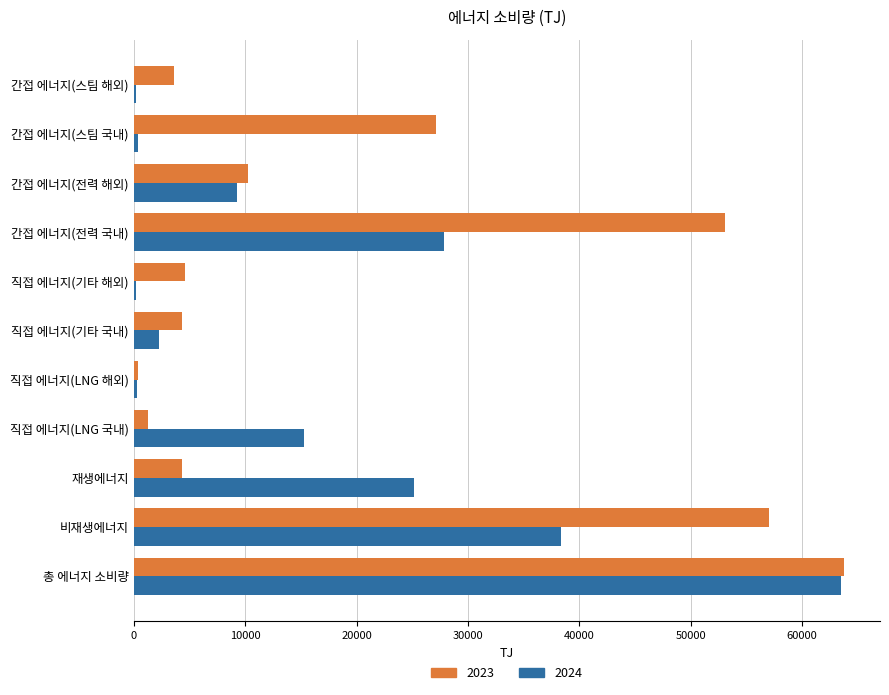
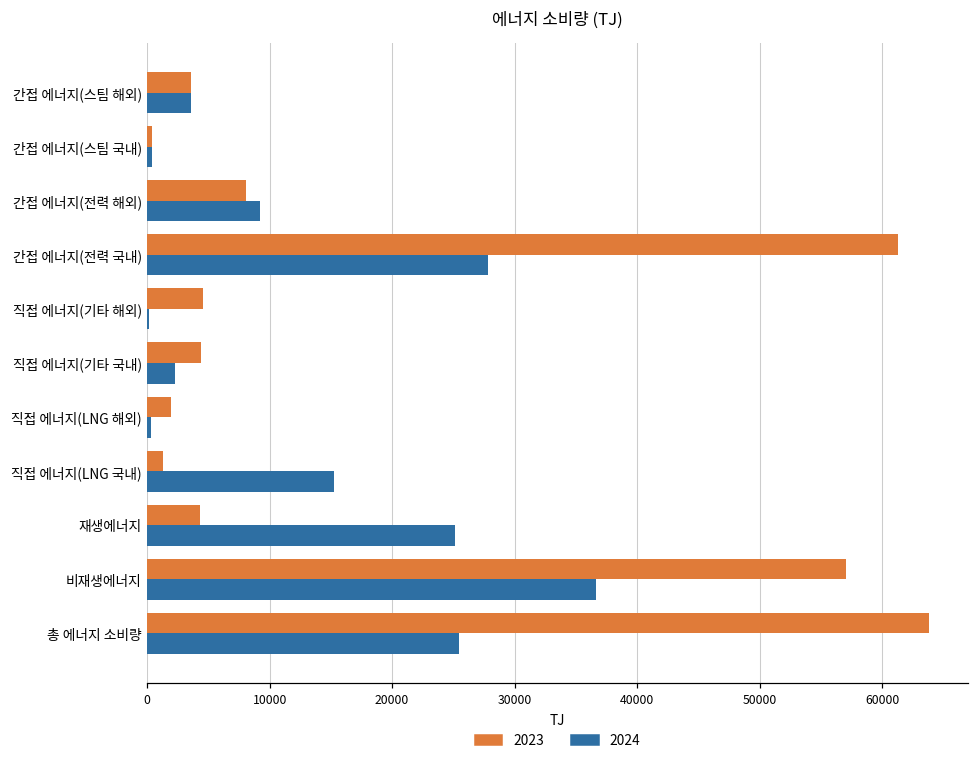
2024, 간접 에너지(스팀 해외): 200 -> 3600
2023, 간접 에너지(스팀 국내): 27100 -> 400
2023, 간접 에너지(전력 해외): 10300 -> 8100
2023, 간접 에너지(전력 국내): 53100 -> 61300
2023, 직접 에너지(LNG 해외): 300 -> 1900
2024, 비재생에너지: 38300 -> 36700
2024, 총 에너지 소비량: 63500 -> 25400
